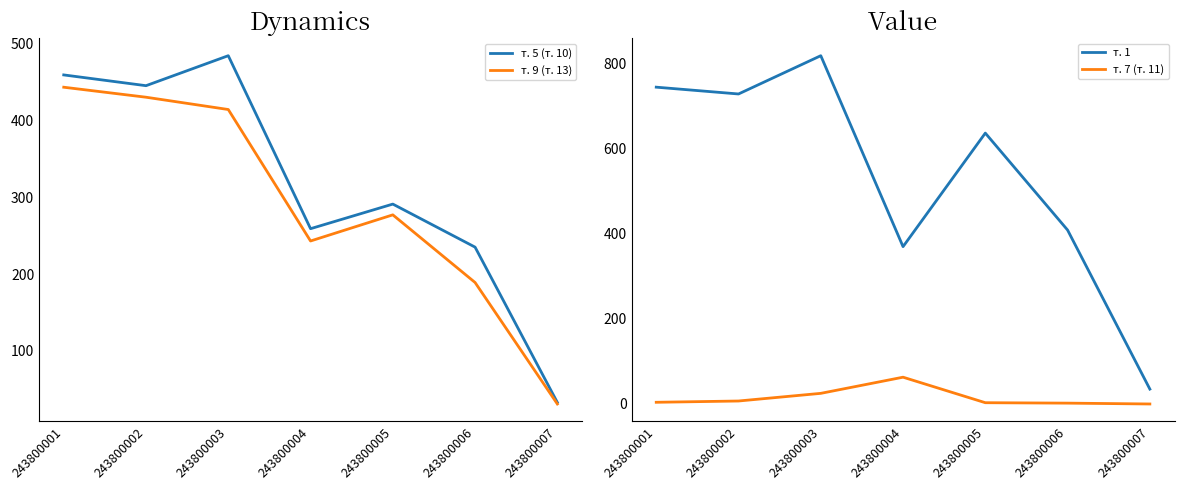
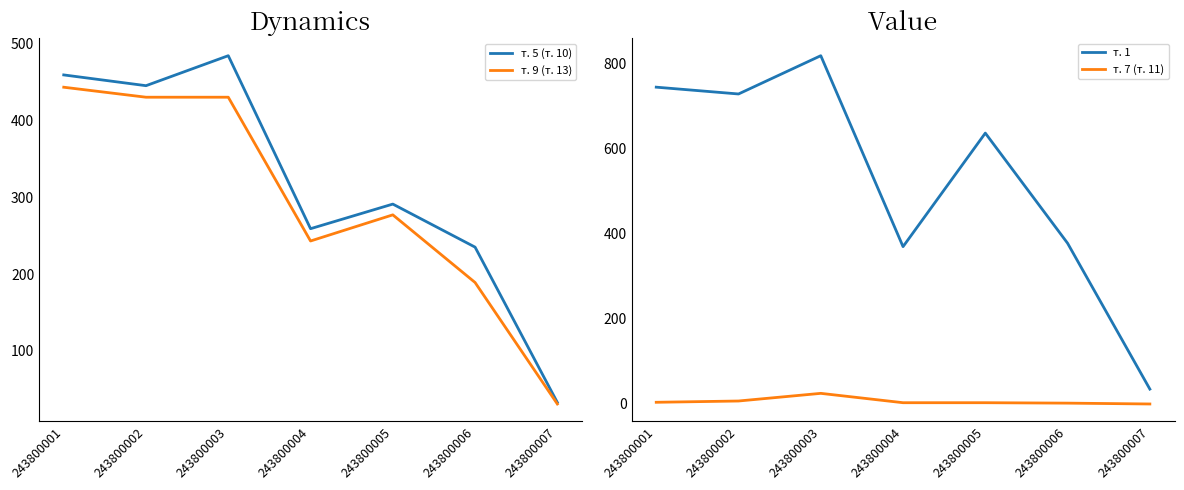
Dynamics, т. 9 (т. 13), 243800003: 410 -> 430
Value, т. 7 (т. 11), 243800004: 60 -> 0
Value, т. 1, 243800006: 410 -> 380
